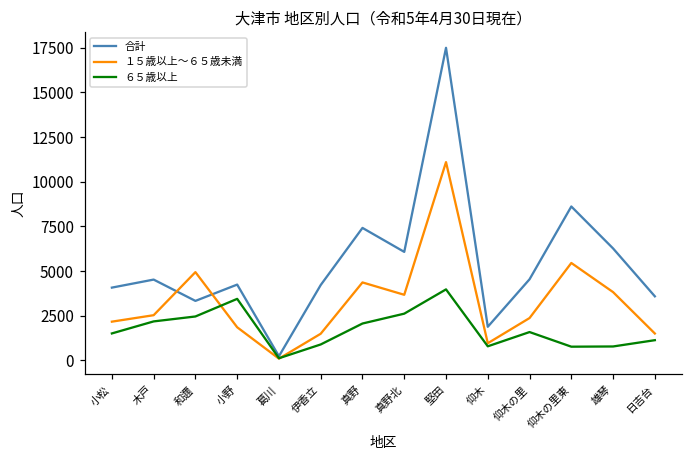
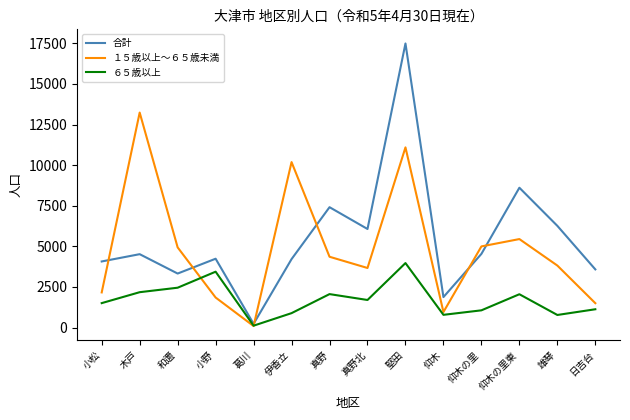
１５歳以上～６５歳未満, 木戸: 2500 -> 13200
１５歳以上～６５歳未満, 伊香立: 1500 -> 10200
６５歳以上, 真野北: 2600 -> 1700
１５歳以上～６５歳未満, 仰木の里: 2400 -> 5000
６５歳以上, 仰木の里: 1600 -> 1100
６５歳以上, 仰木の里東: 800 -> 2100
